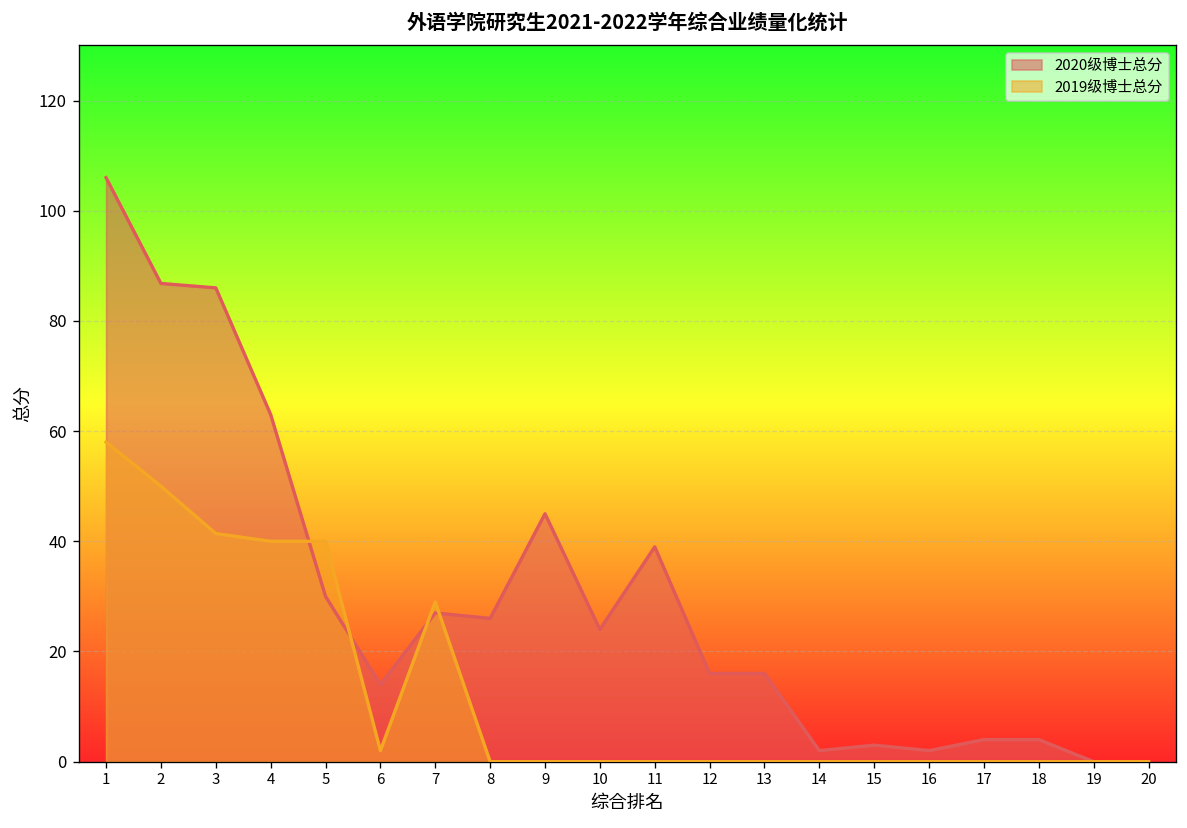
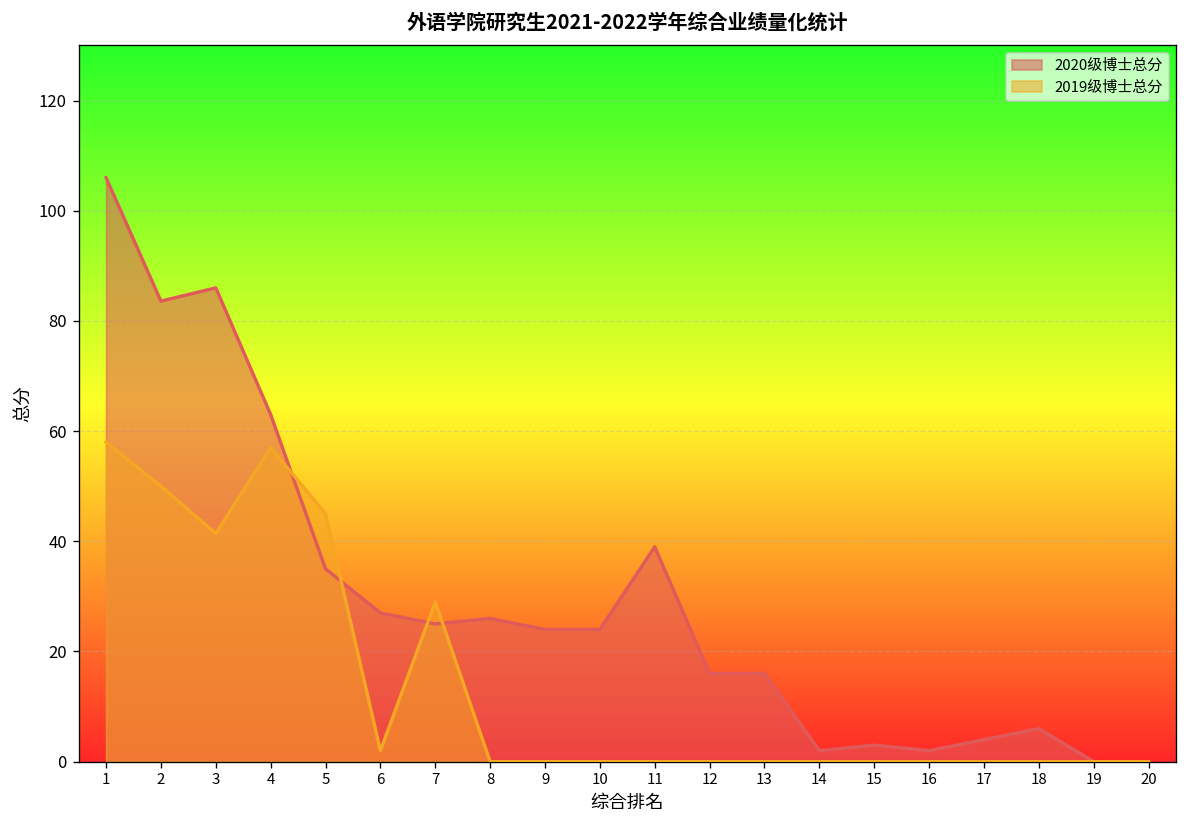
2020级博士总分, 2: 87 -> 84
2019级博士总分, 4: 40 -> 57
2020级博士总分, 5: 30 -> 35
2019级博士总分, 5: 40 -> 45
2020级博士总分, 6: 14 -> 27
2020级博士总分, 7: 27 -> 25
2020级博士总分, 9: 45 -> 24
2020级博士总分, 18: 4 -> 6
